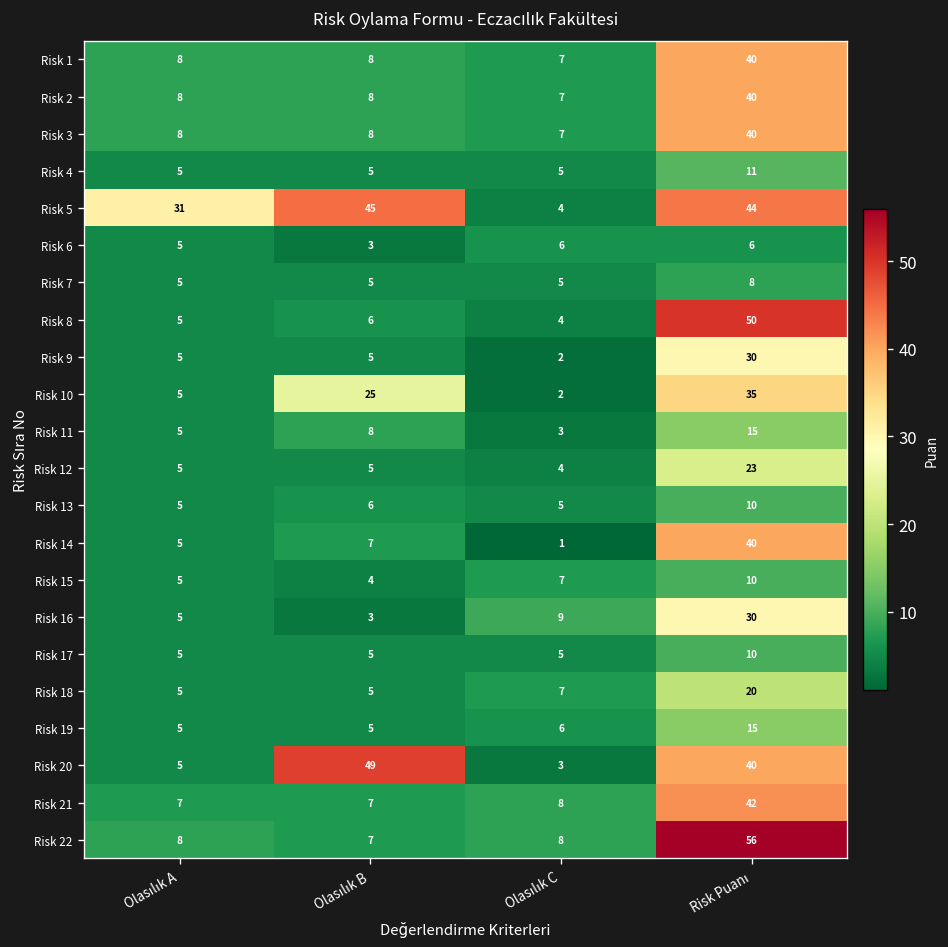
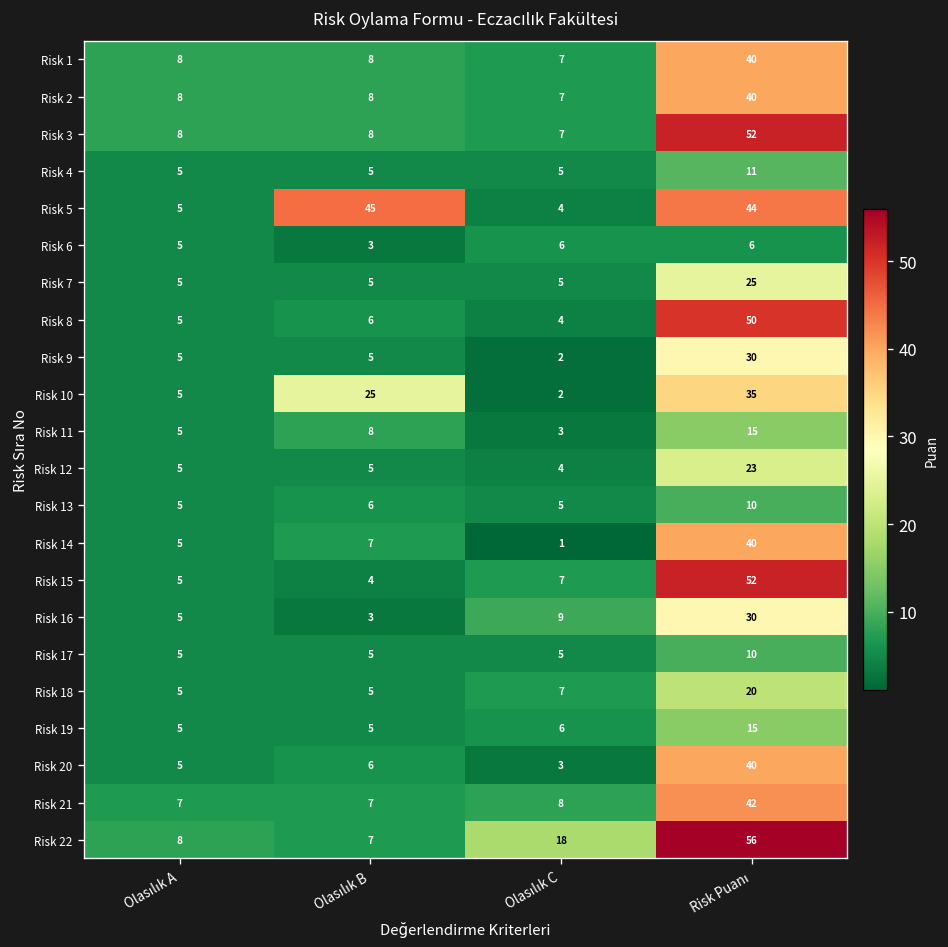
Risk 3, Risk Puanı: 40 -> 52
Risk 5, Olasılık A: 31 -> 5
Risk 7, Risk Puanı: 8 -> 25
Risk 15, Risk Puanı: 10 -> 52
Risk 20, Olasılık B: 49 -> 6
Risk 22, Olasılık C: 8 -> 18
